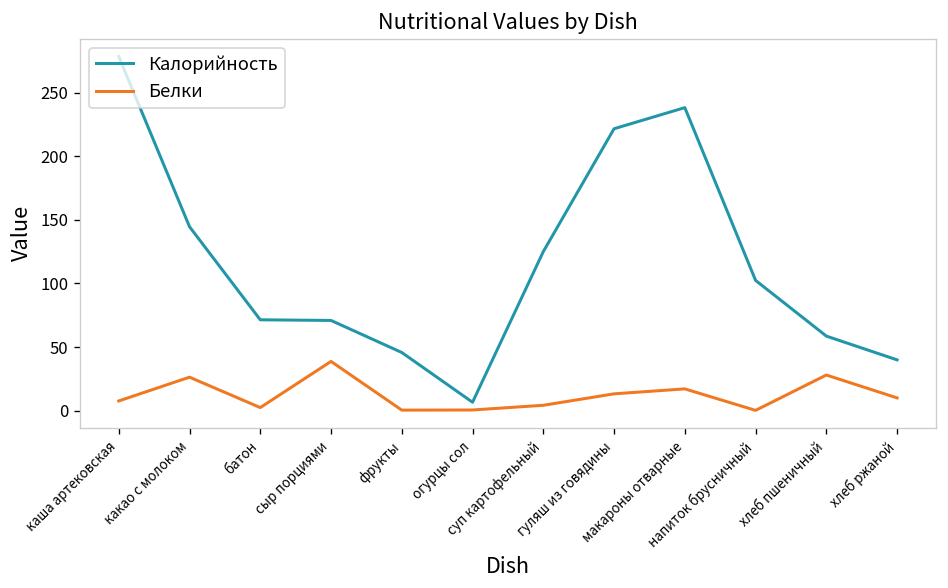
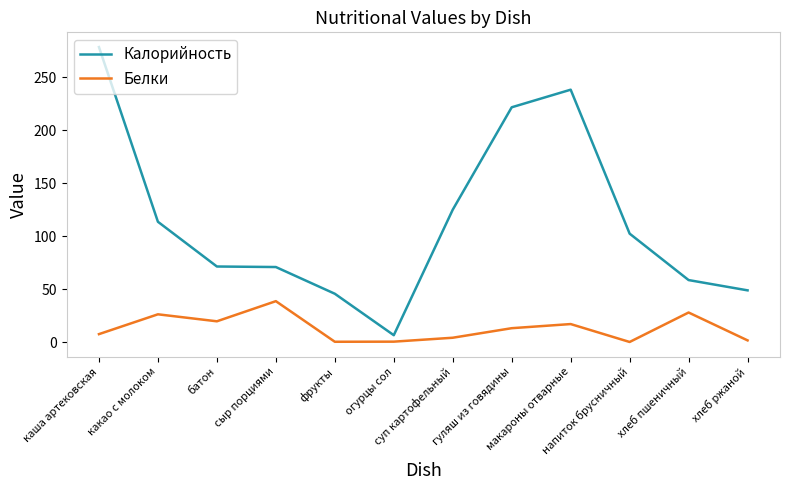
Калорийность, какао с молоком: 145 -> 114
Белки, батон: 2 -> 20
Калорийность, хлеб ржаной: 40 -> 49
Белки, хлеб ржаной: 10 -> 2
